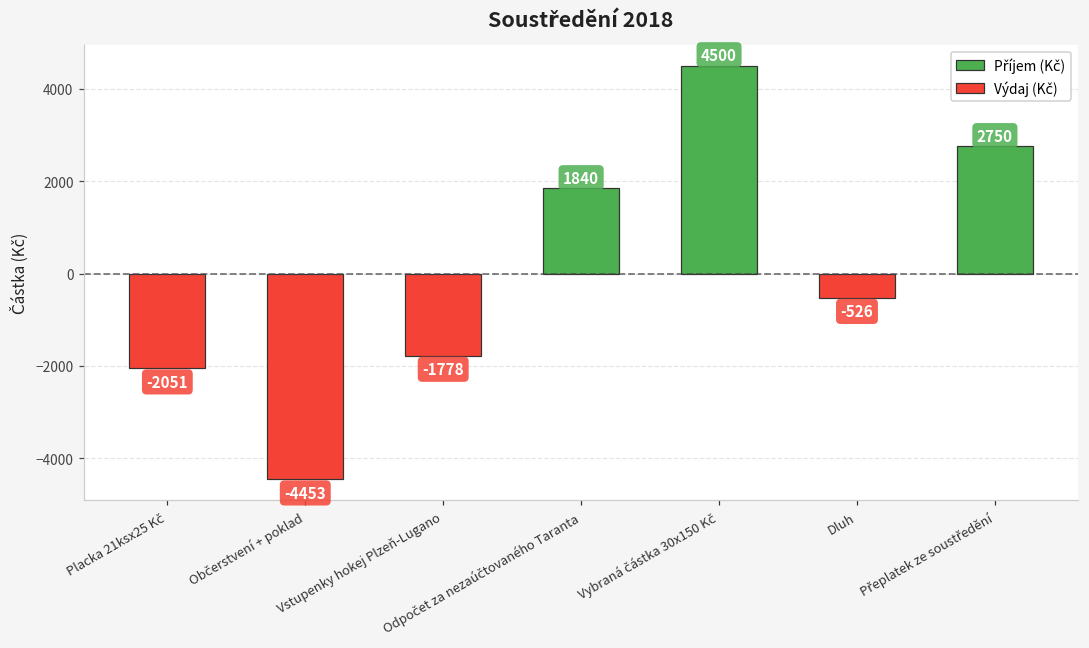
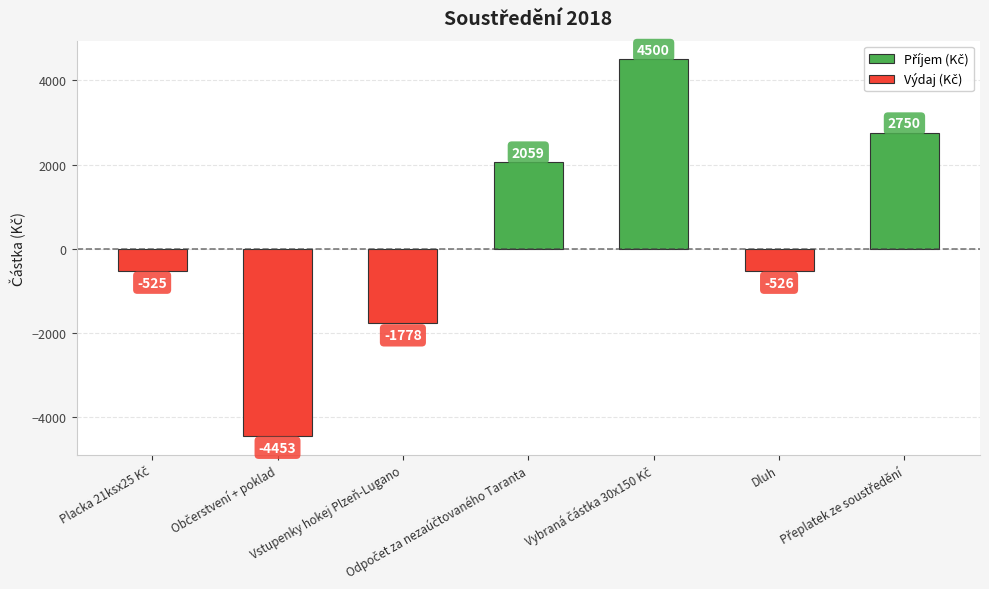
Výdaj (Kč), Placka 21ksx25 Kč: -2051 -> -525
Příjem (Kč), Odpočet za nezaúčtovaného Taranta: 1840 -> 2059
